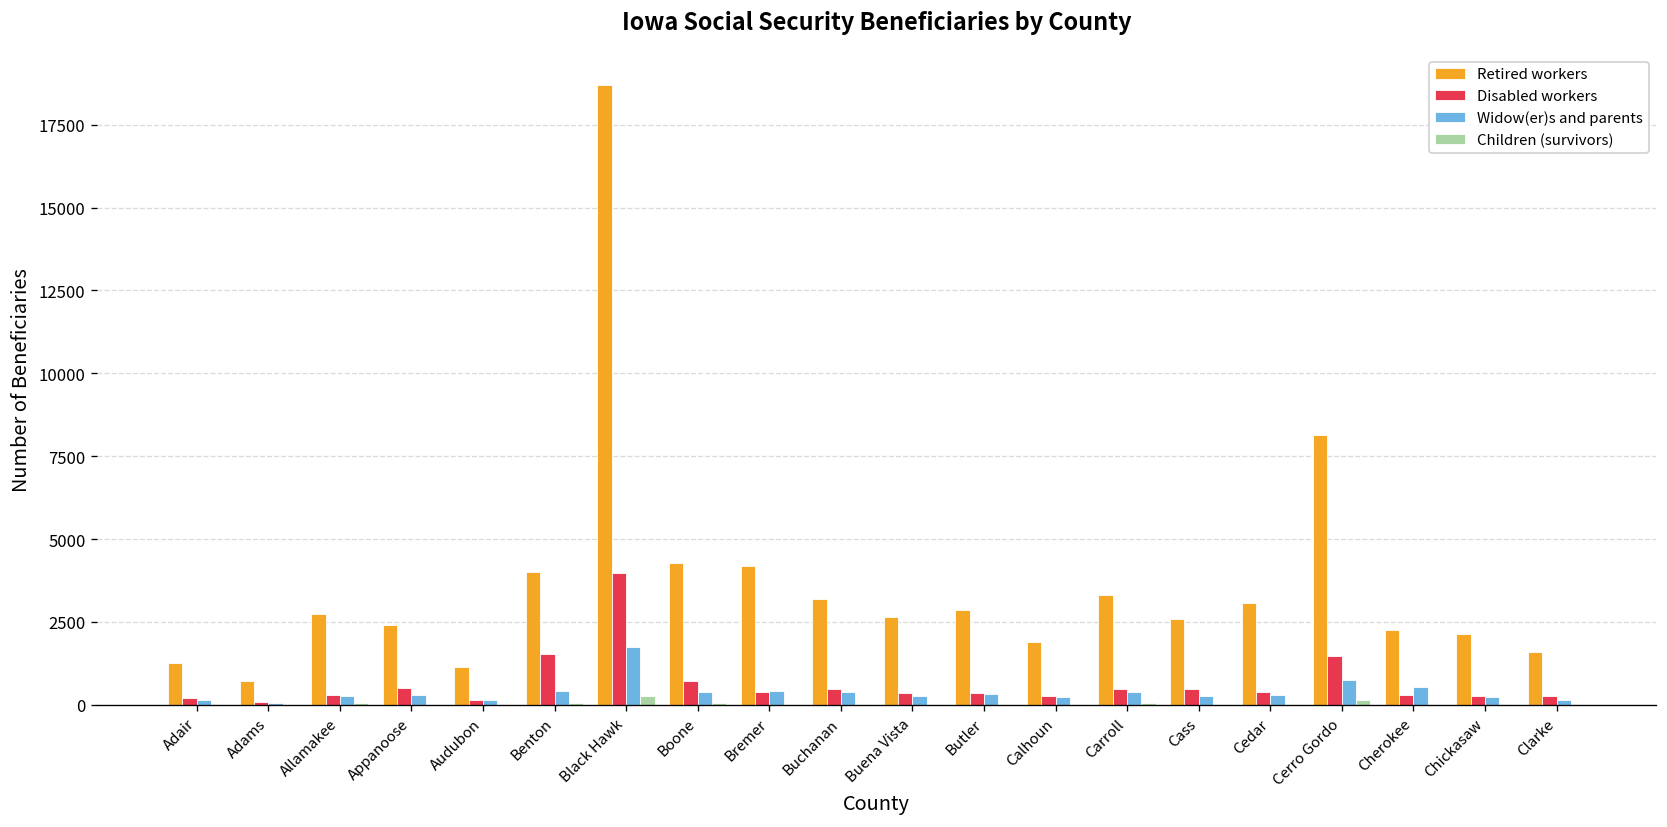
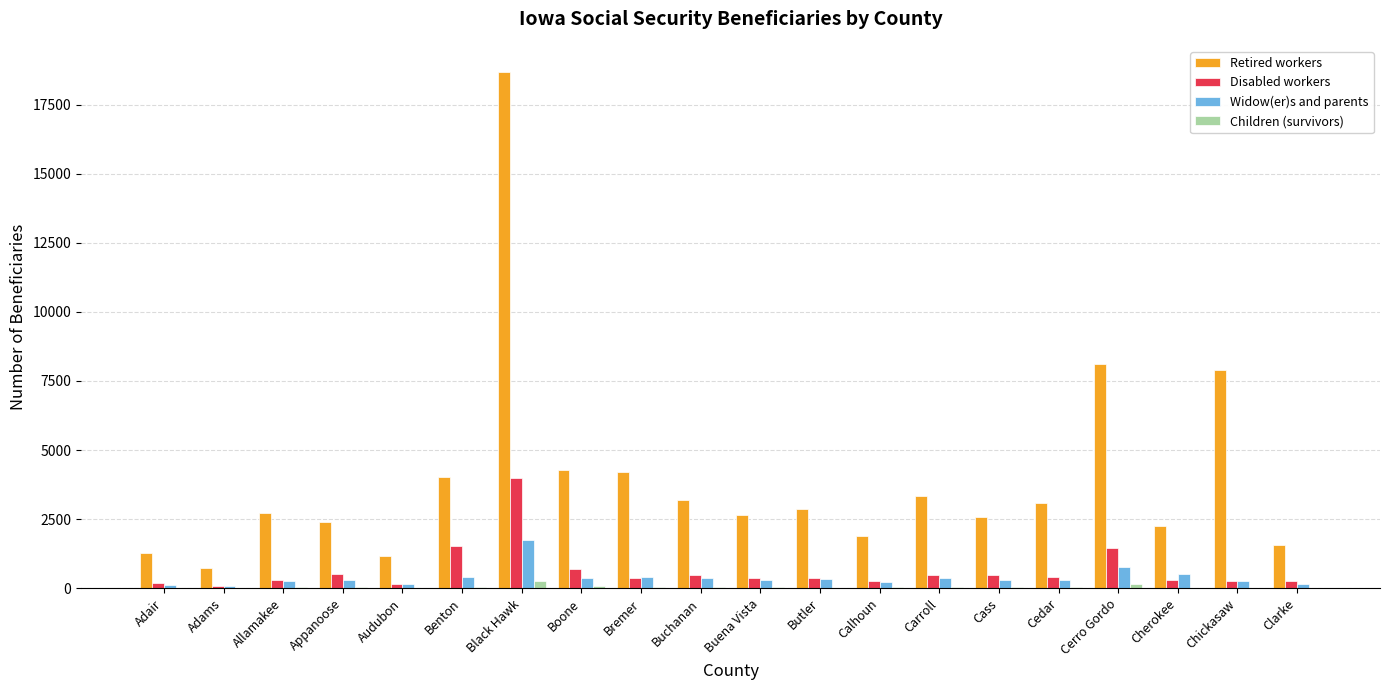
Retired workers, Chickasaw: 2100 -> 7900
